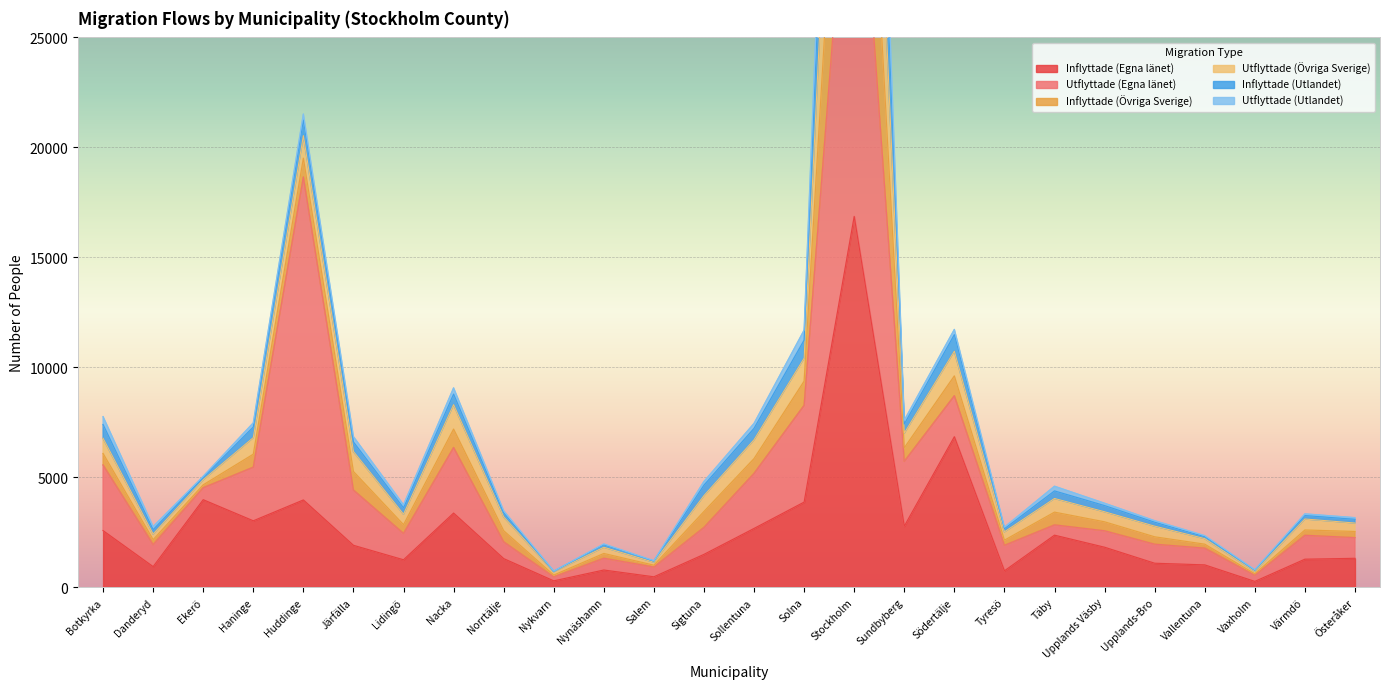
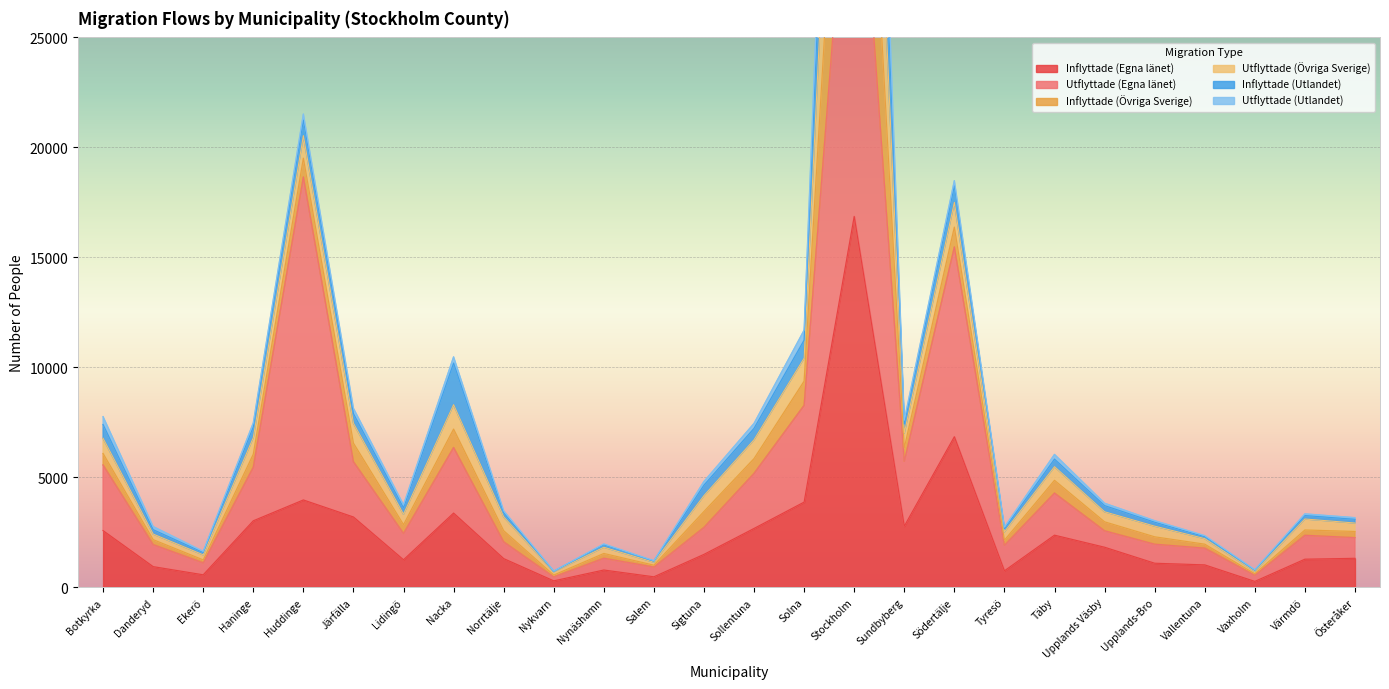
Inflyttade (Egna länet), Ekerö: 4000 -> 600
Inflyttade (Egna länet), Järfälla: 1900 -> 3200
Inflyttade (Utlandet), Nacka: 500 -> 1900
Utflyttade (Egna länet), Södertälje: 1900 -> 8600
Utflyttade (Egna länet), Täby: 500 -> 1900
